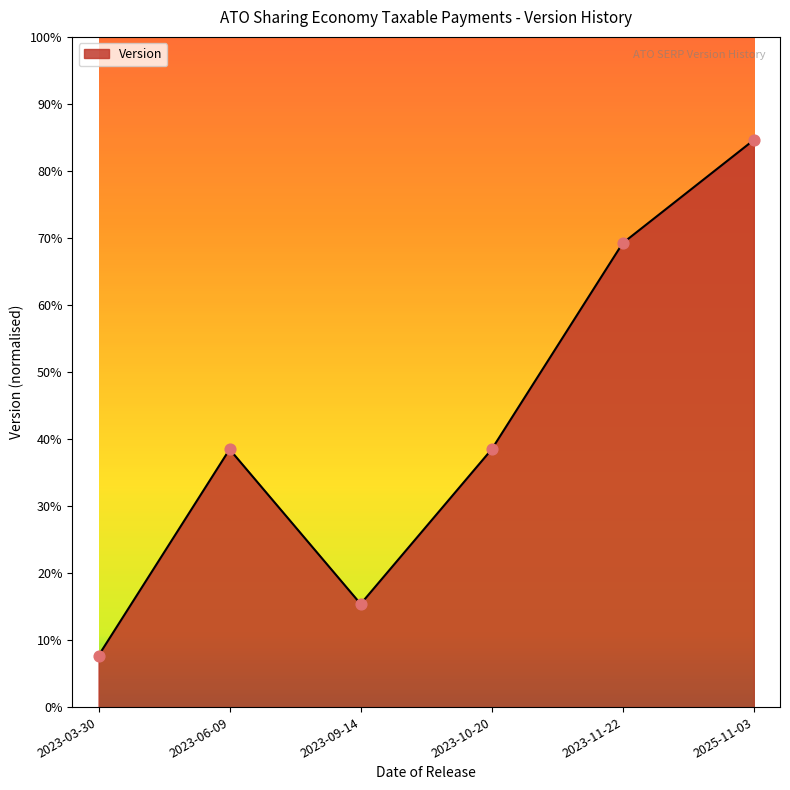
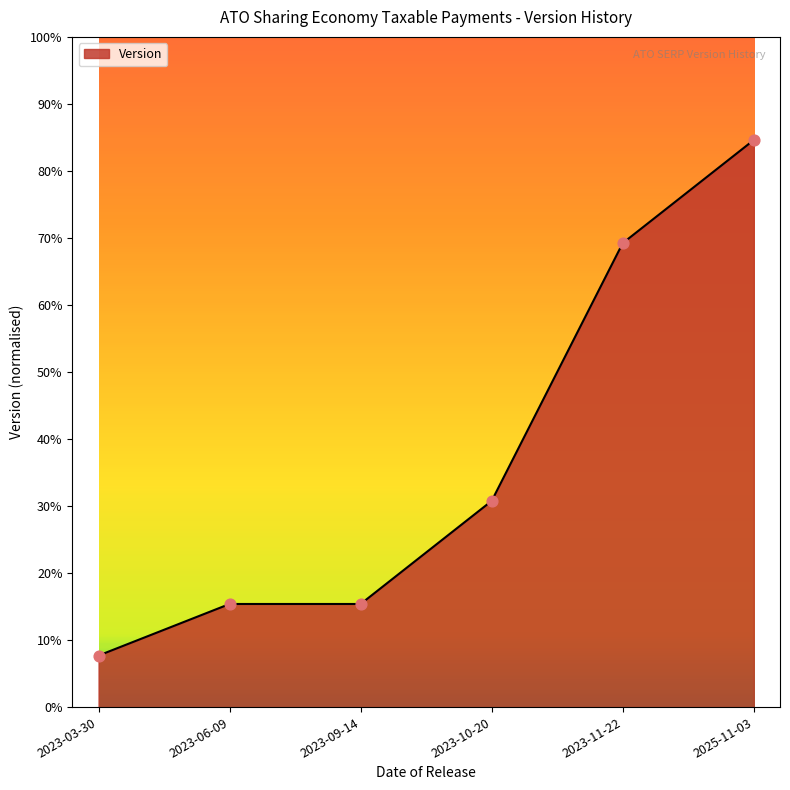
2023-06-09: 38% -> 15%
2023-10-20: 38% -> 31%
